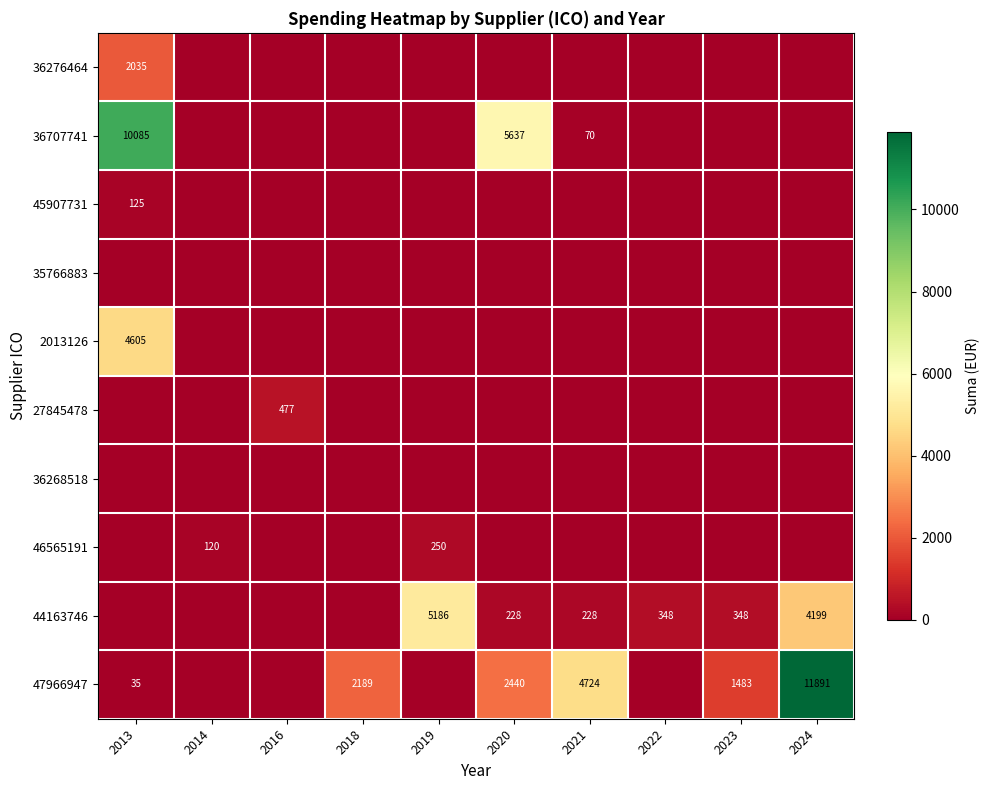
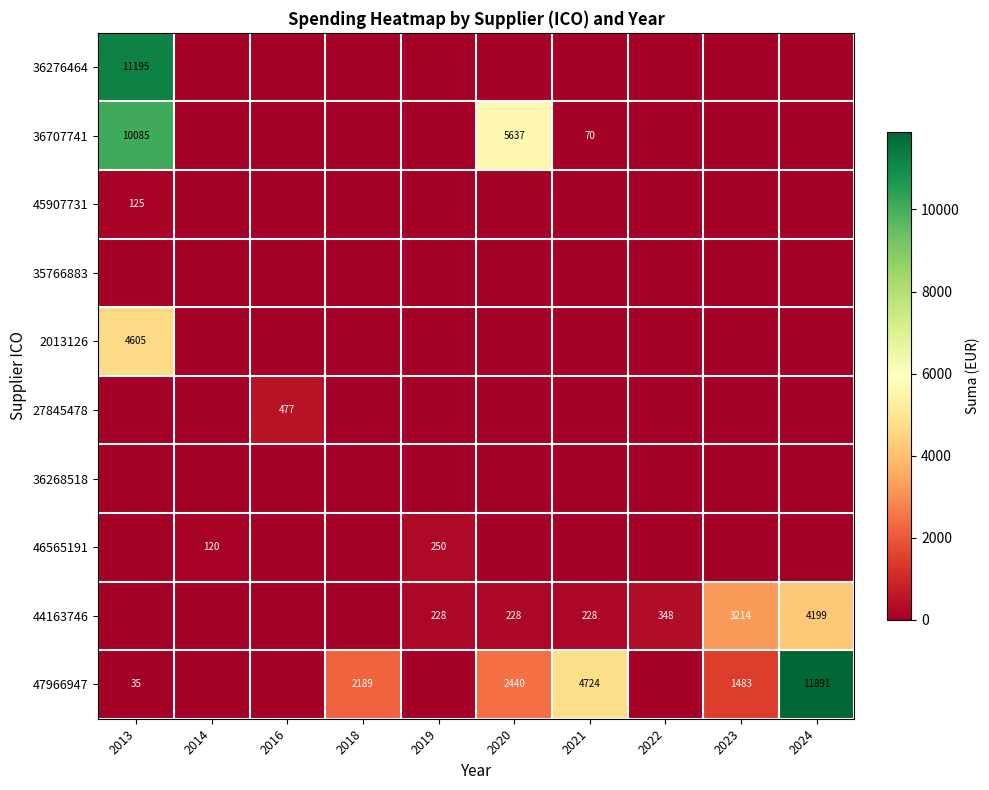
36276464, 2013: 2035 -> 11195
44163746, 2019: 5186 -> 228
44163746, 2023: 348 -> 3214
